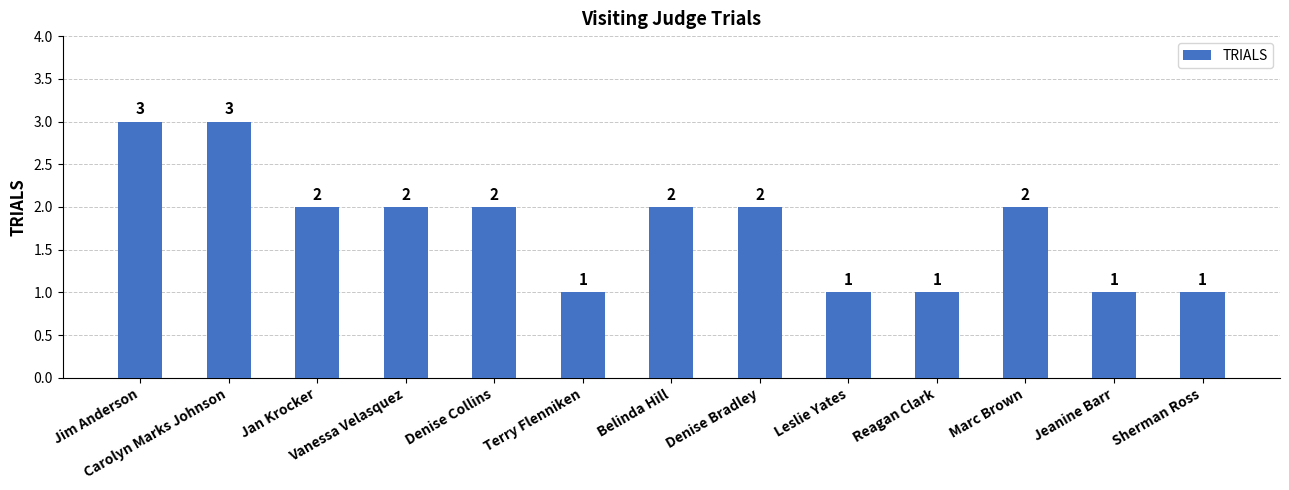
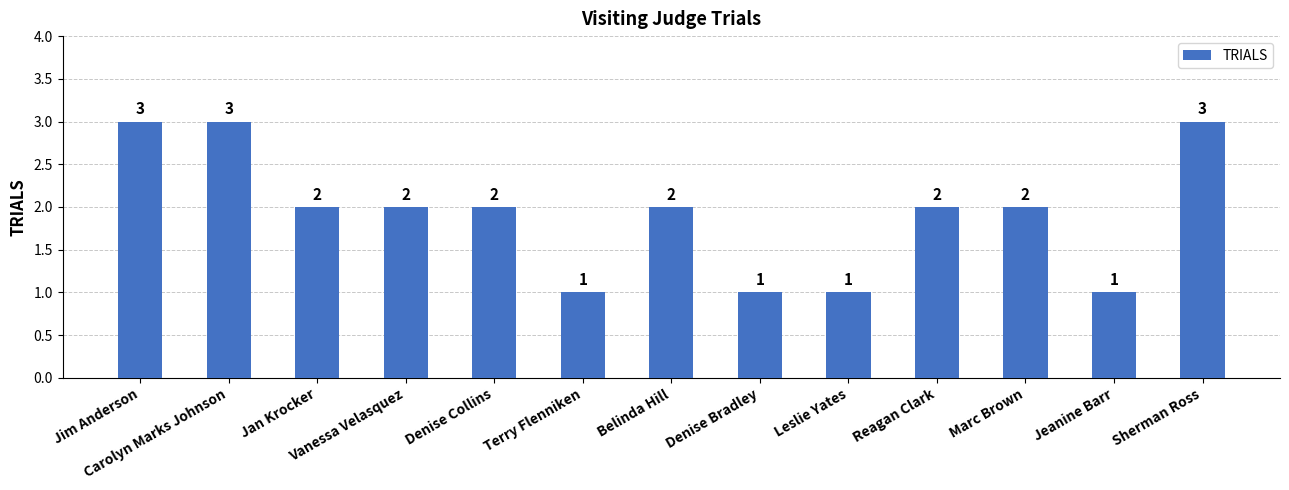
Denise Bradley: 2 -> 1
Reagan Clark: 1 -> 2
Sherman Ross: 1 -> 3
